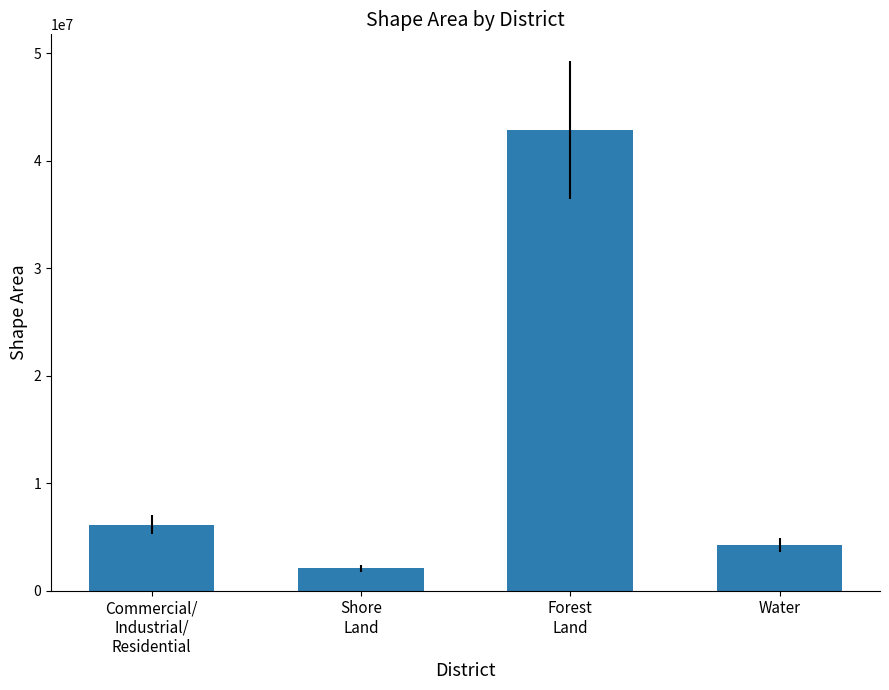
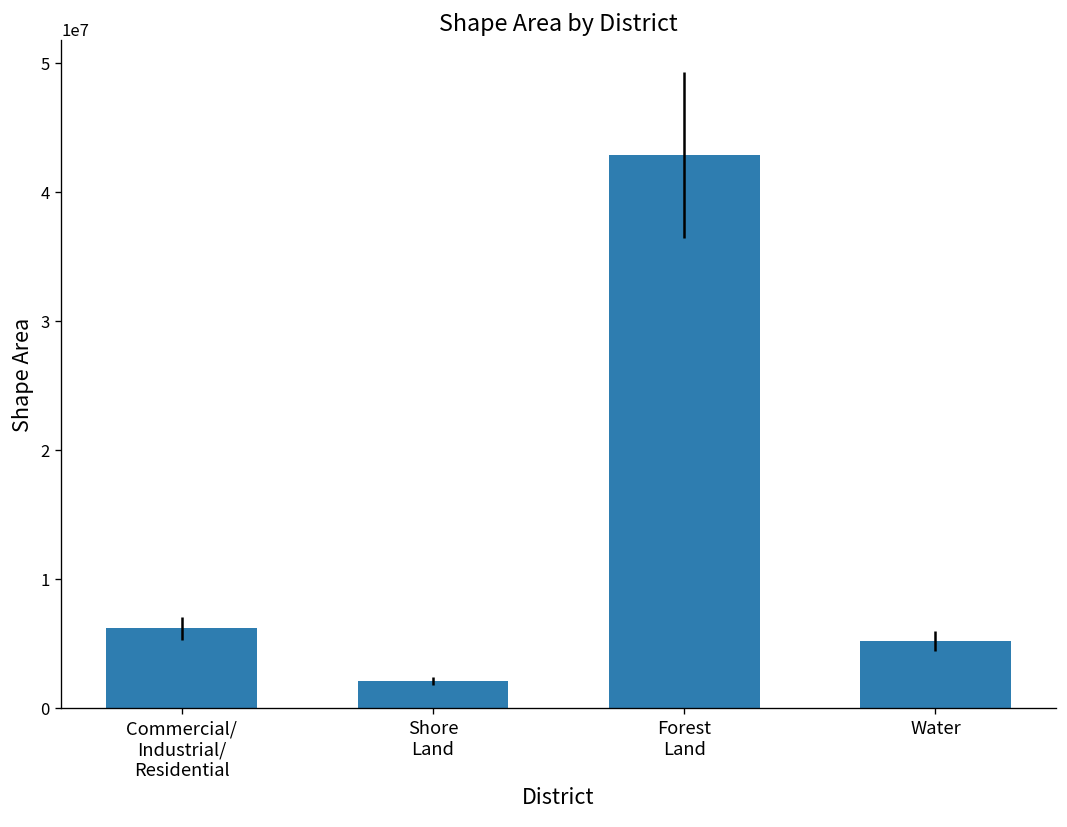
Water: 4300000 -> 5200000
